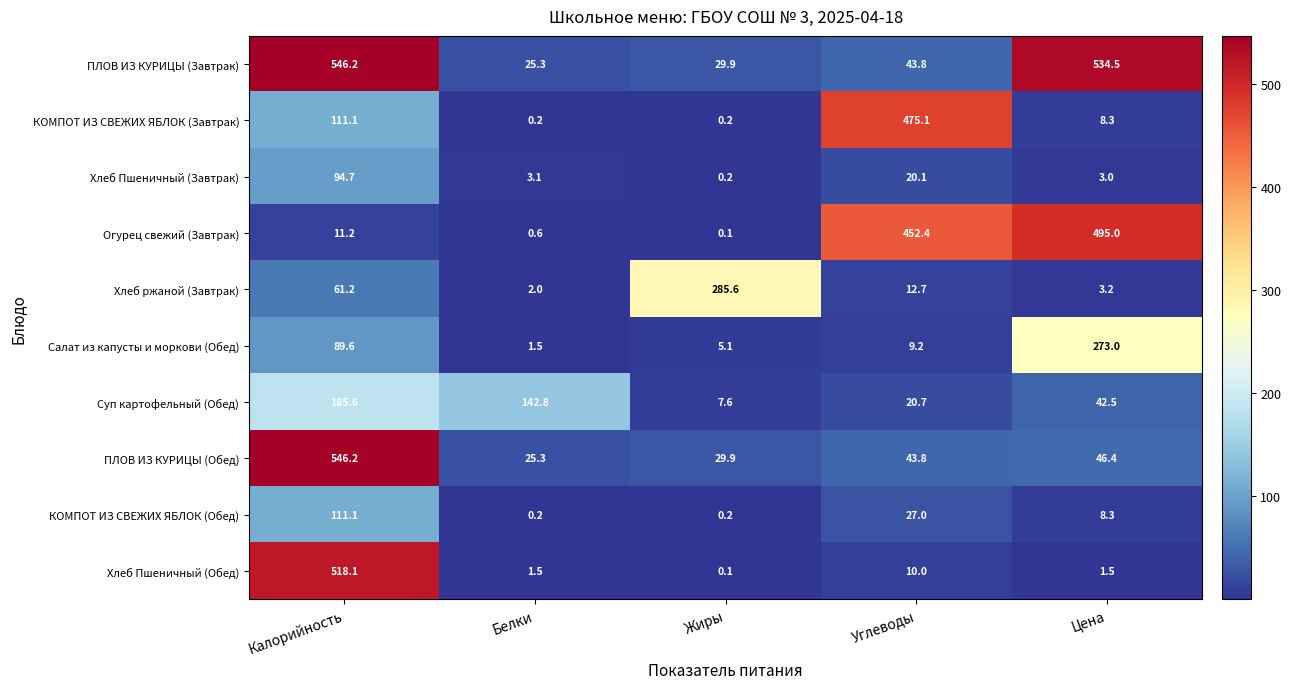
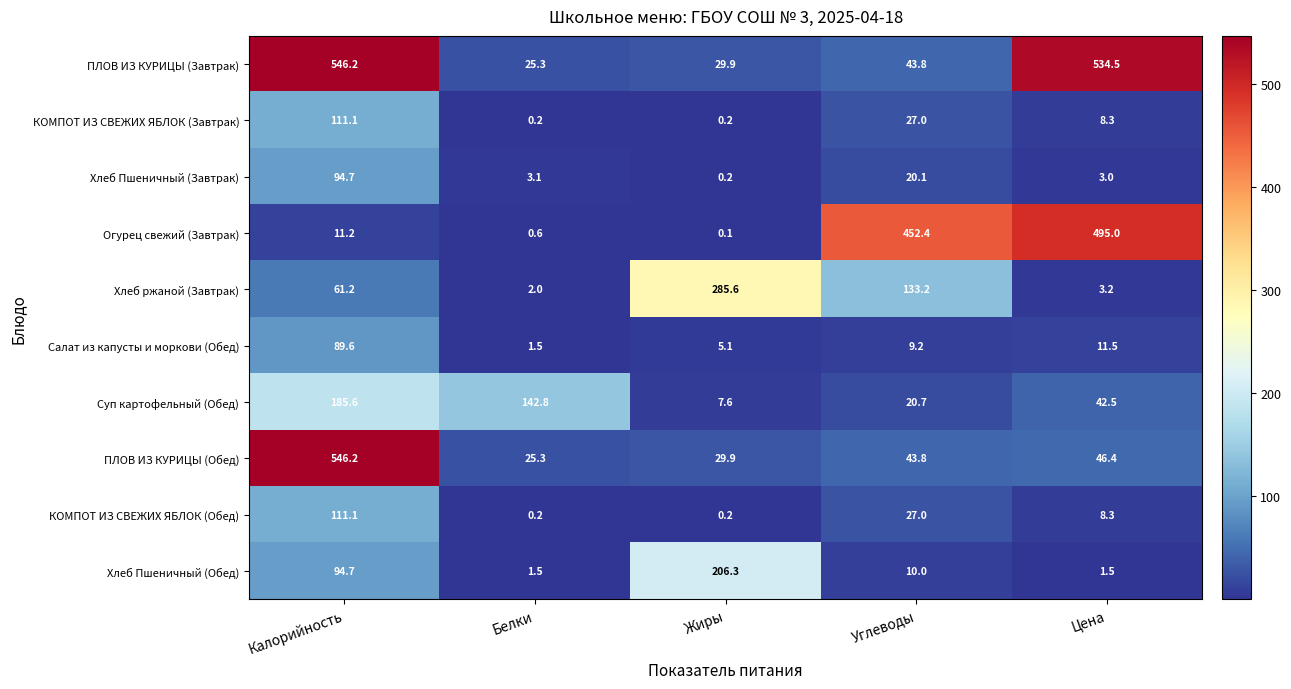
КОМПОТ ИЗ СВЕЖИХ ЯБЛОК (Завтрак), Углеводы: 475.1 -> 27.0
Хлеб ржаной (Завтрак), Углеводы: 12.7 -> 133.2
Салат из капусты и моркови (Обед), Цена: 273.0 -> 11.5
Хлеб Пшеничный (Обед), Калорийность: 518.1 -> 94.7
Хлеб Пшеничный (Обед), Жиры: 0.1 -> 206.3
